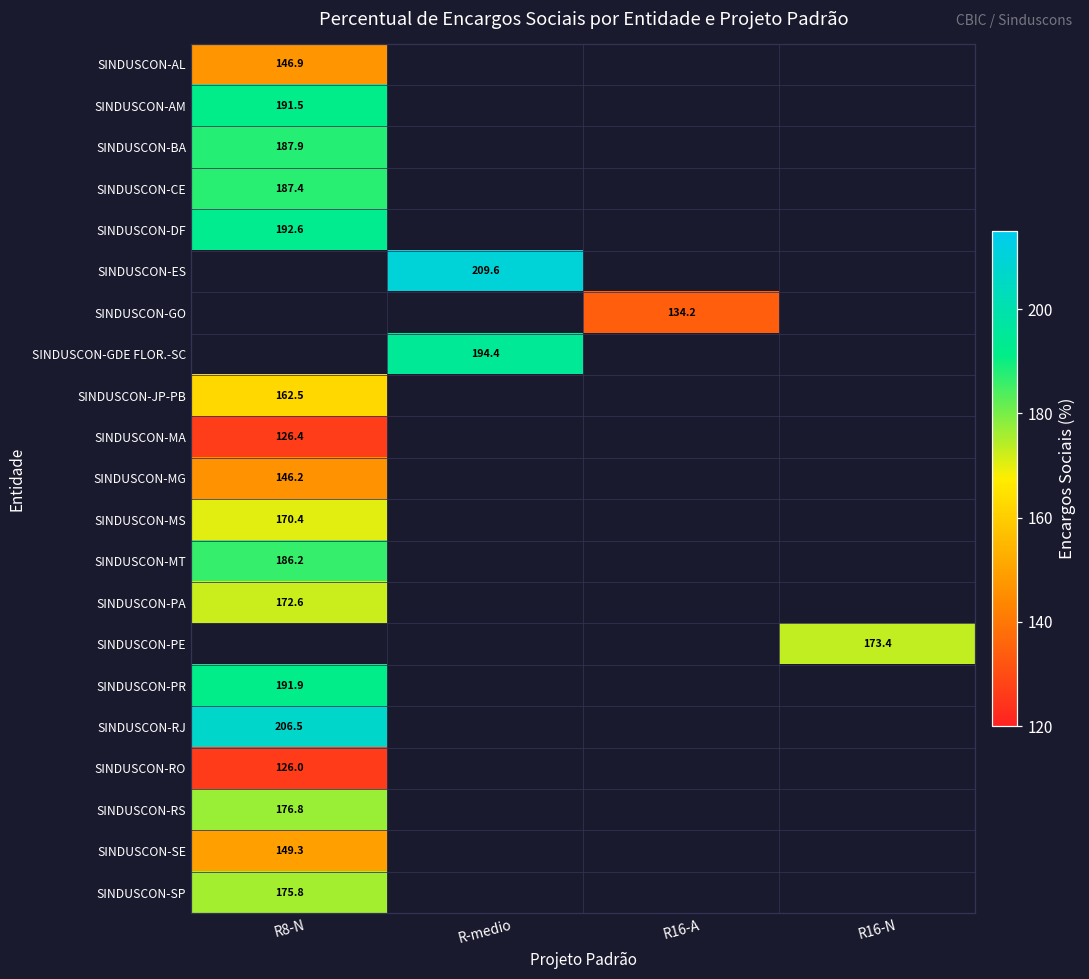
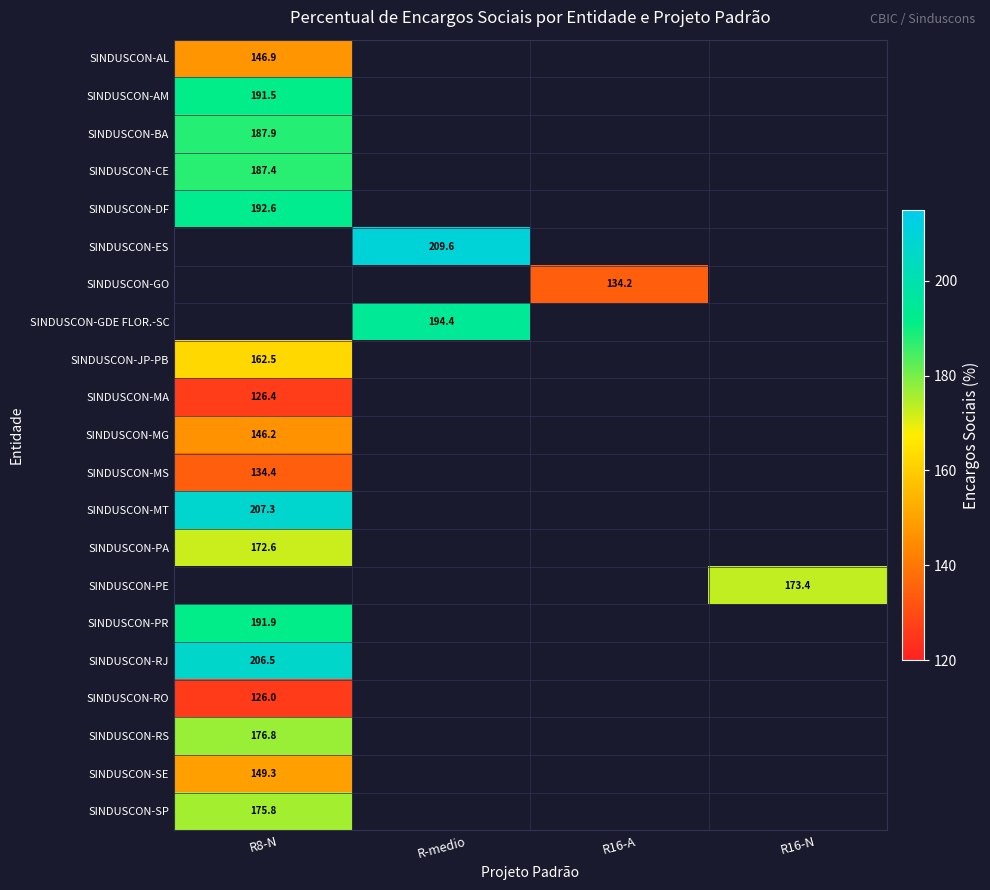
SINDUSCON-MS, R8-N: 170.4 -> 134.4
SINDUSCON-MT, R8-N: 186.2 -> 207.3
